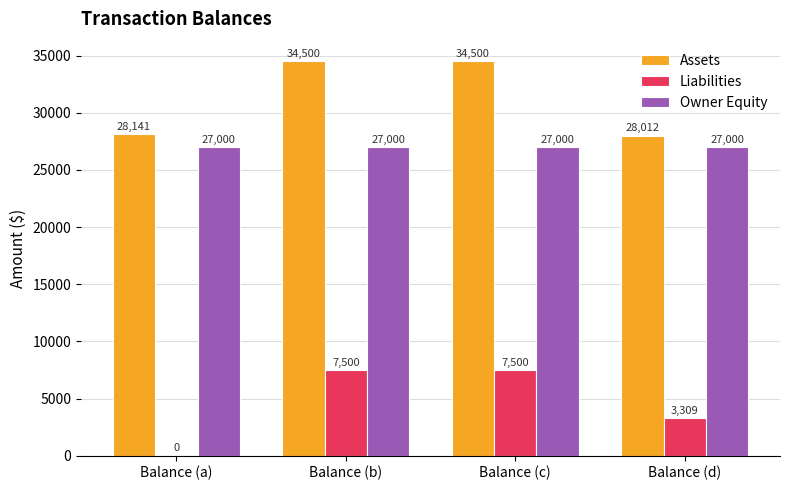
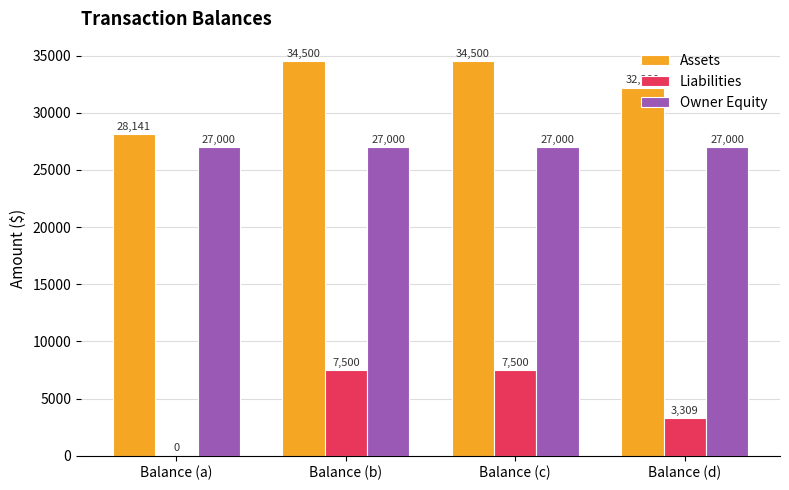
Assets, Balance (d): 28,012 -> 32,200
